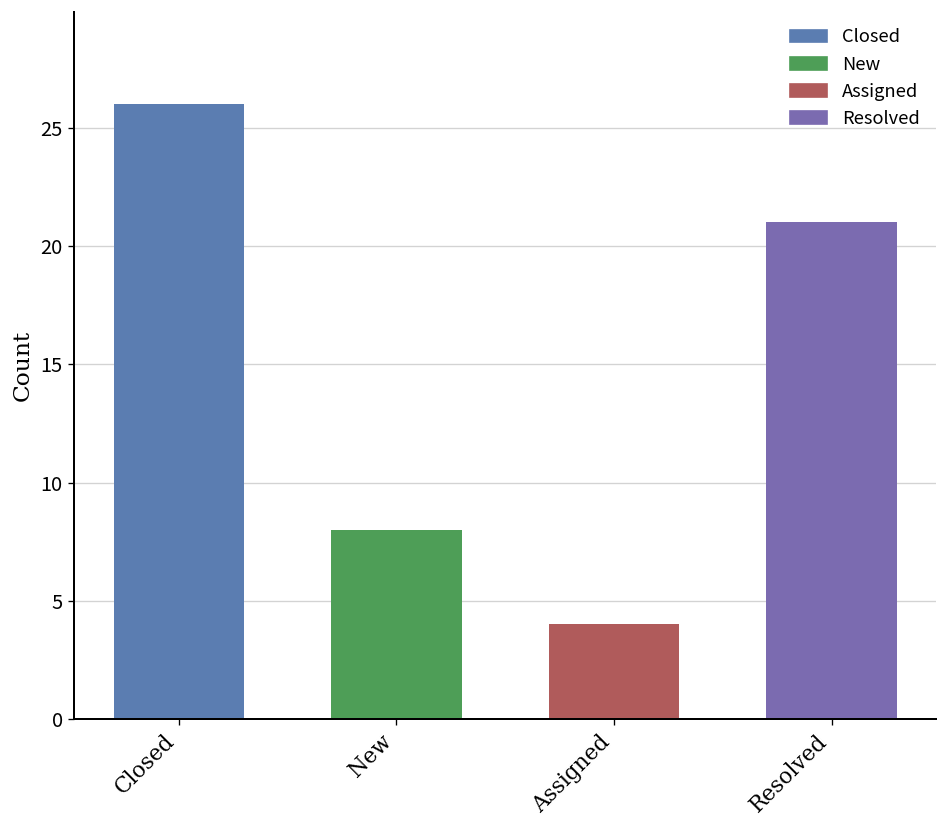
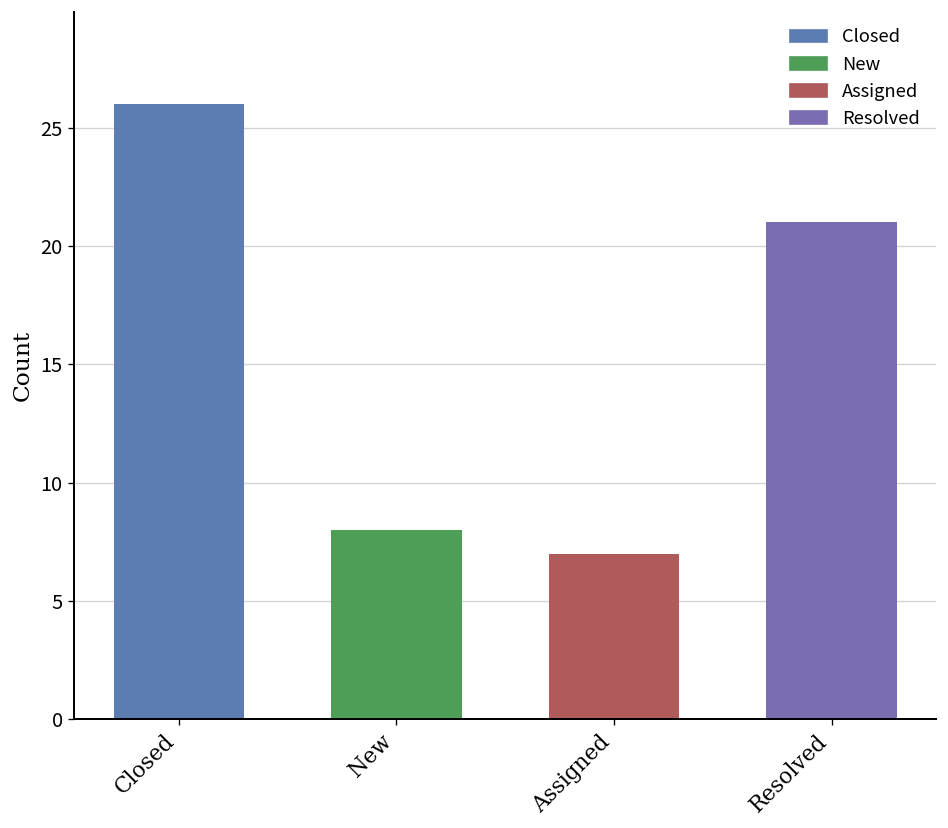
Assigned: 4 -> 7
